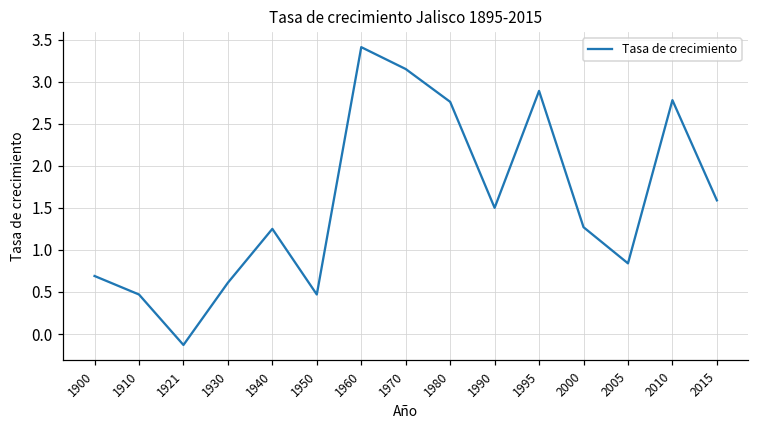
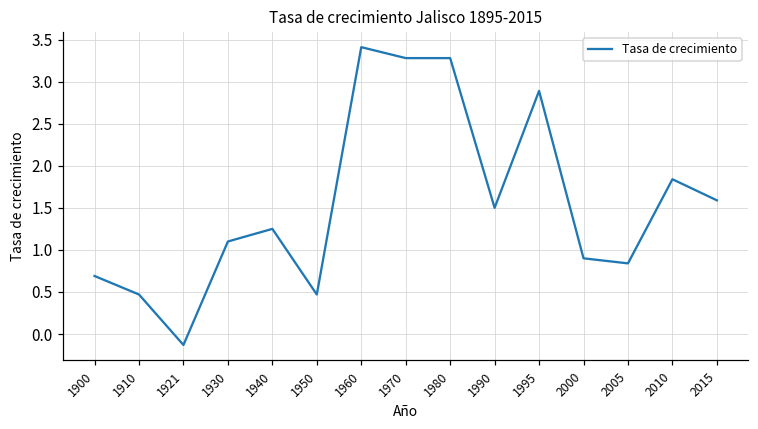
1930: 0.6 -> 1.1
1970: 3.2 -> 3.3
1980: 2.8 -> 3.3
2000: 1.3 -> 0.9
2010: 2.8 -> 1.8
